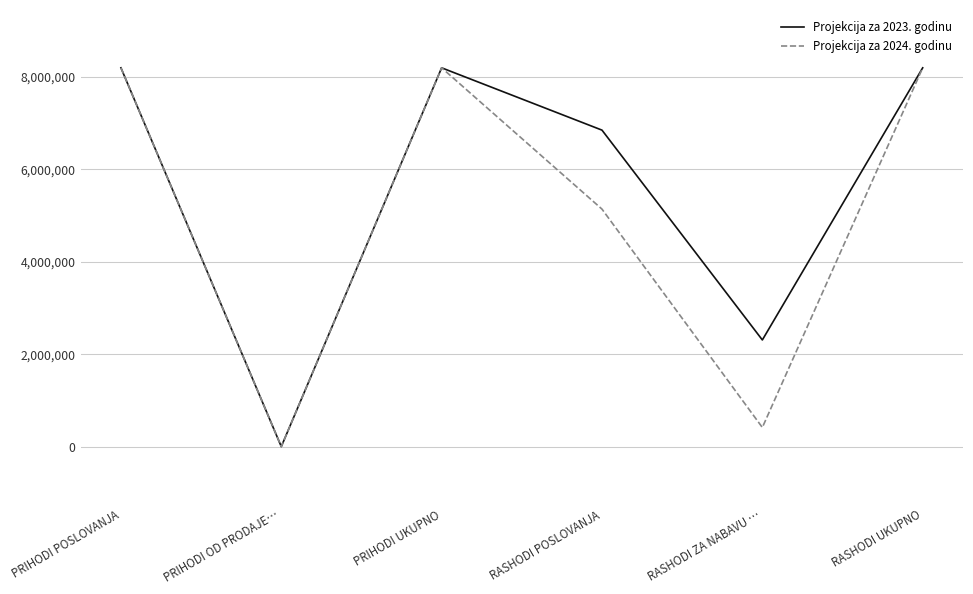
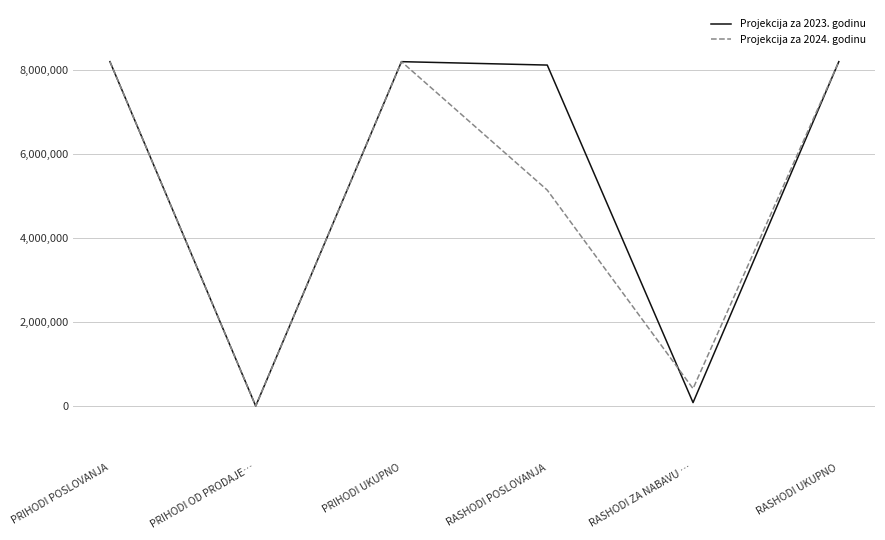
Projekcija za 2023. godinu, RASHODI POSLOVANJA: 6,900,000 -> 8,100,000
Projekcija za 2023. godinu, RASHODI ZA NABAVU …: 2,300,000 -> 100,000
